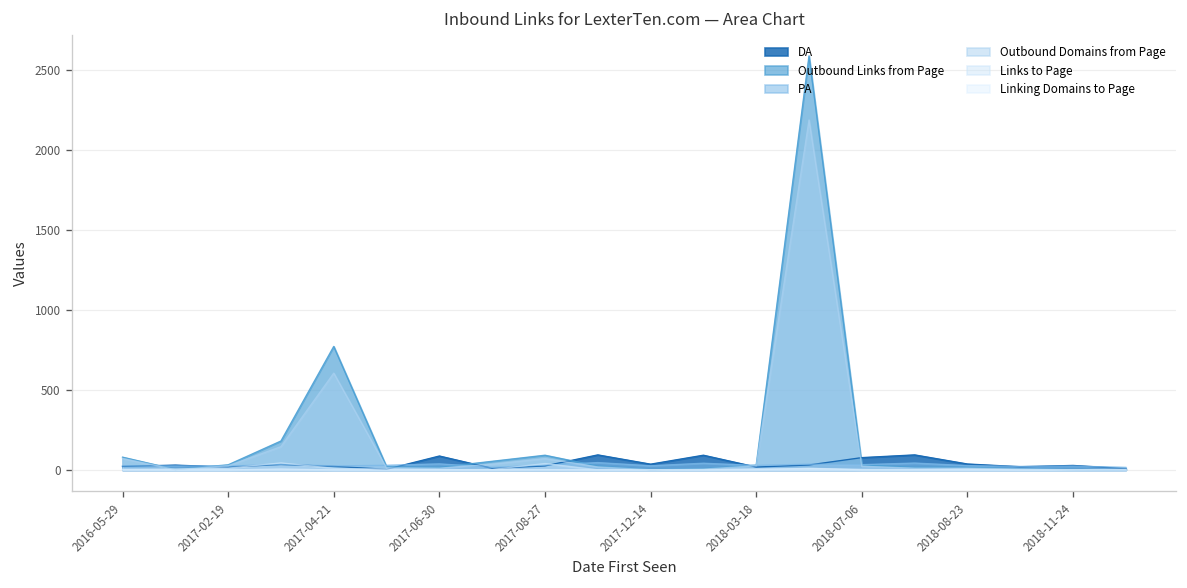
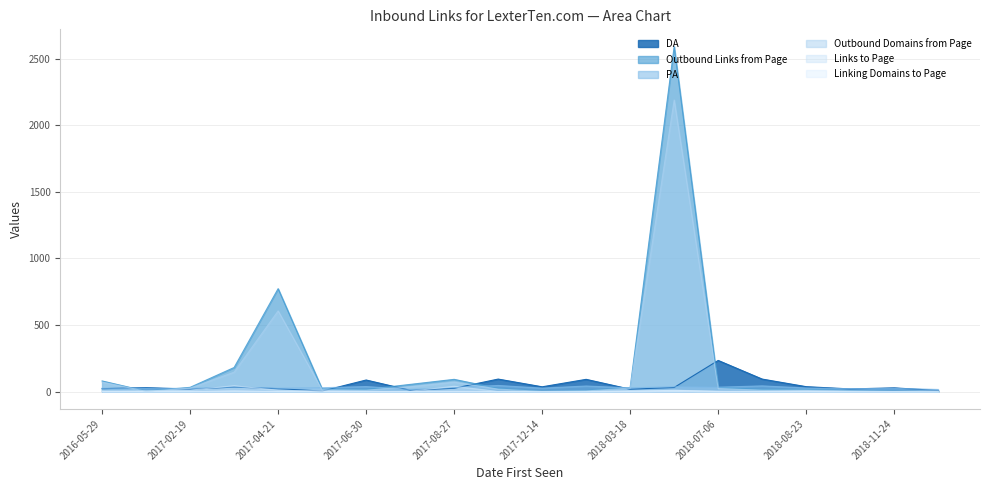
DA, 2018-07-06: 80 -> 230
